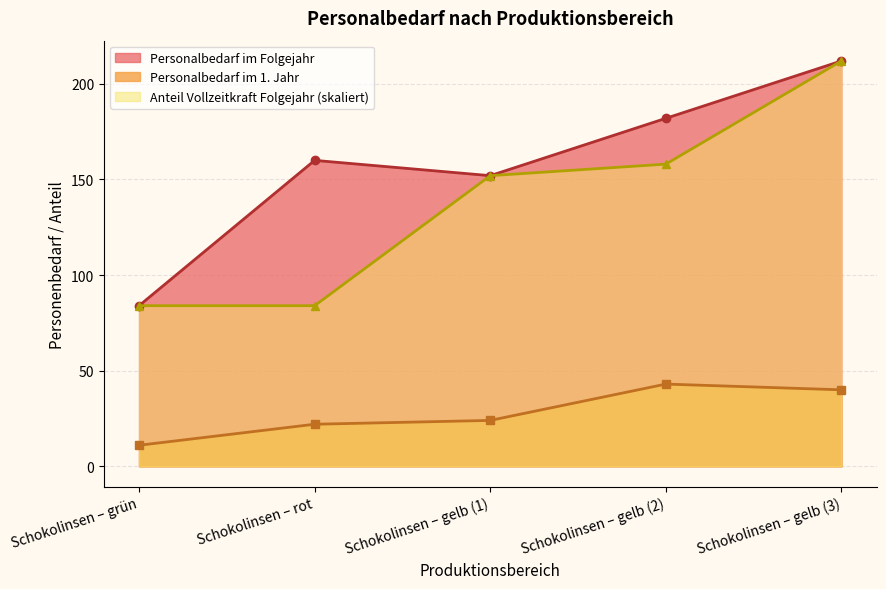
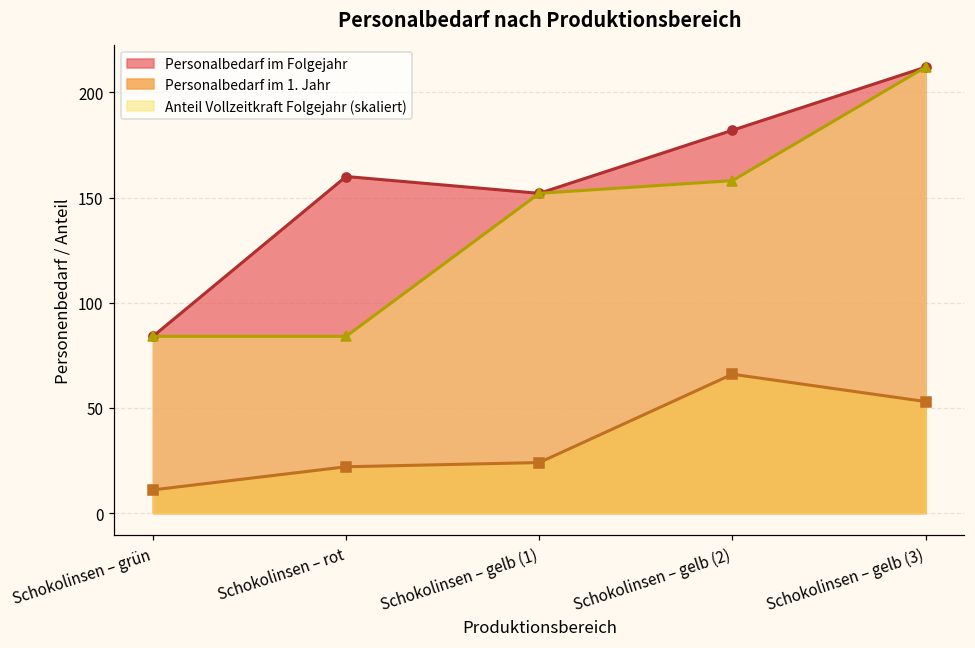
Personalbedarf im 1. Jahr, Schokolinsen – gelb (2): 43 -> 66
Personalbedarf im 1. Jahr, Schokolinsen – gelb (3): 40 -> 53
